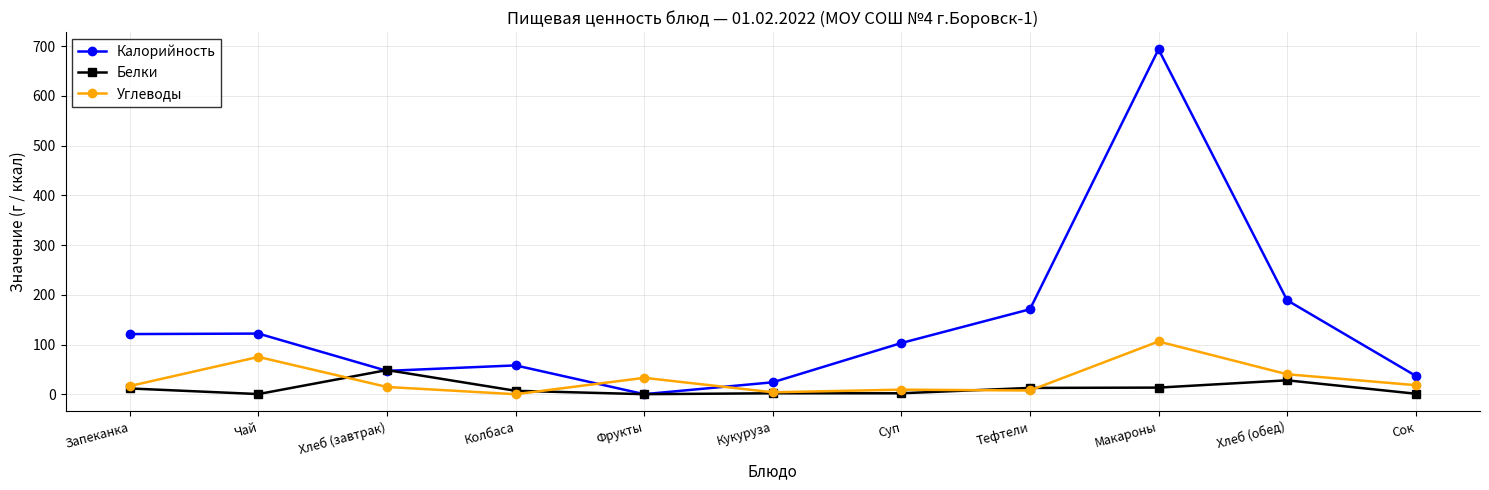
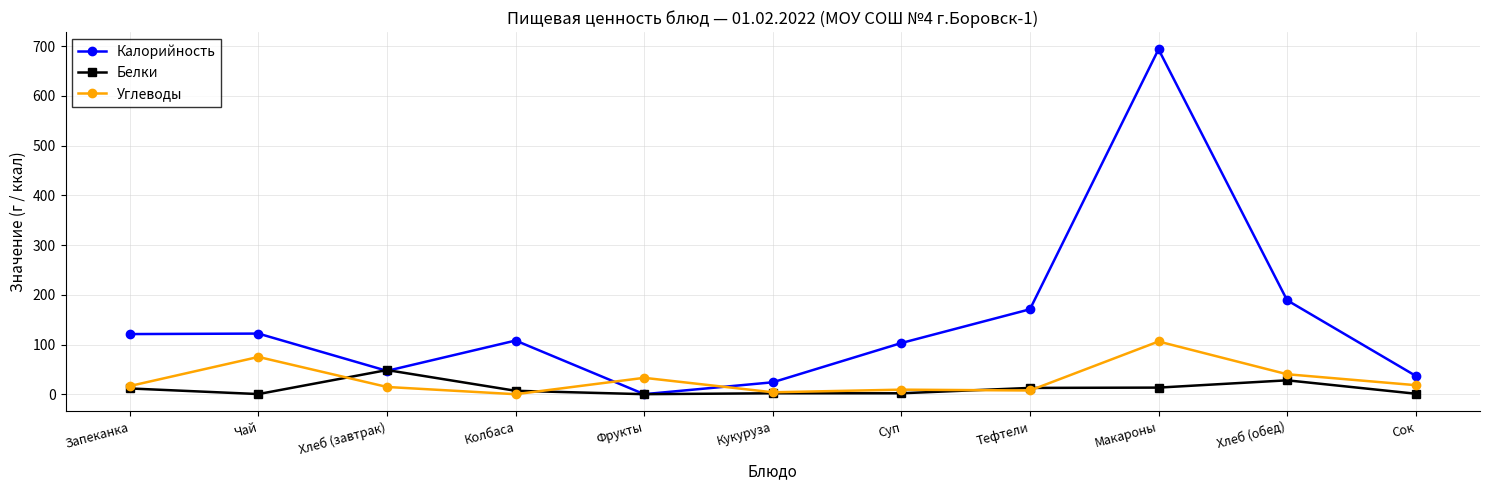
Калорийность, Колбаса: 60 -> 110
